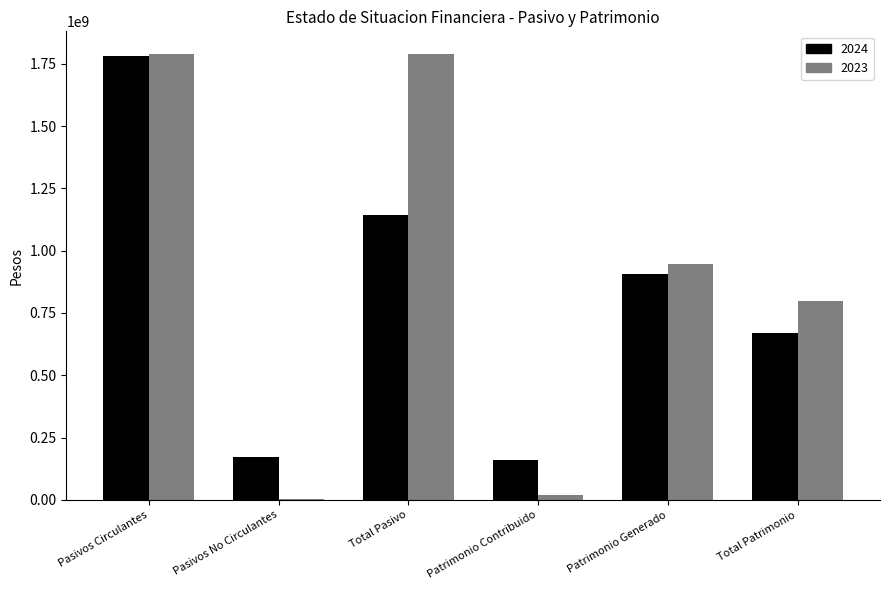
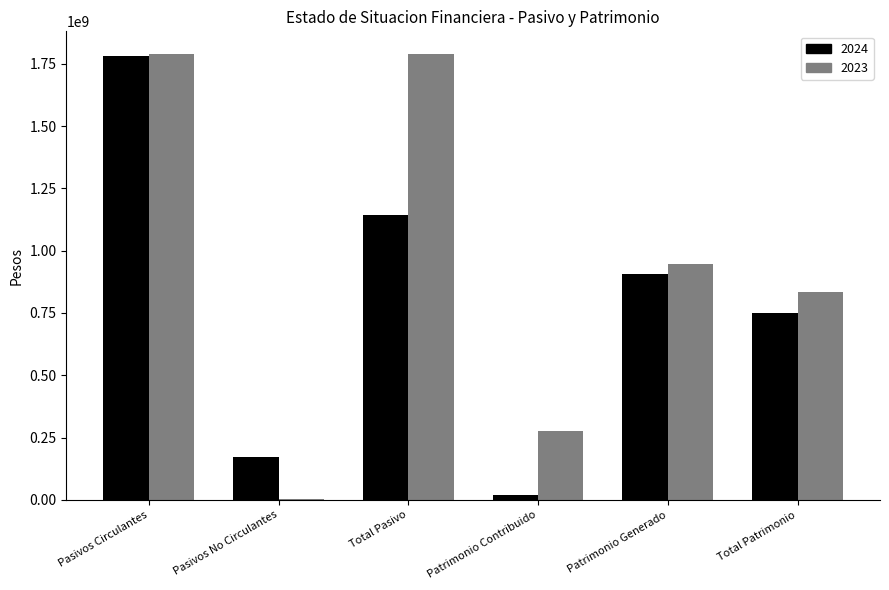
2024, Patrimonio Contribuido: 160000000 -> 20000000
2023, Patrimonio Contribuido: 20000000 -> 270000000
2024, Total Patrimonio: 670000000 -> 750000000
2023, Total Patrimonio: 800000000 -> 830000000
